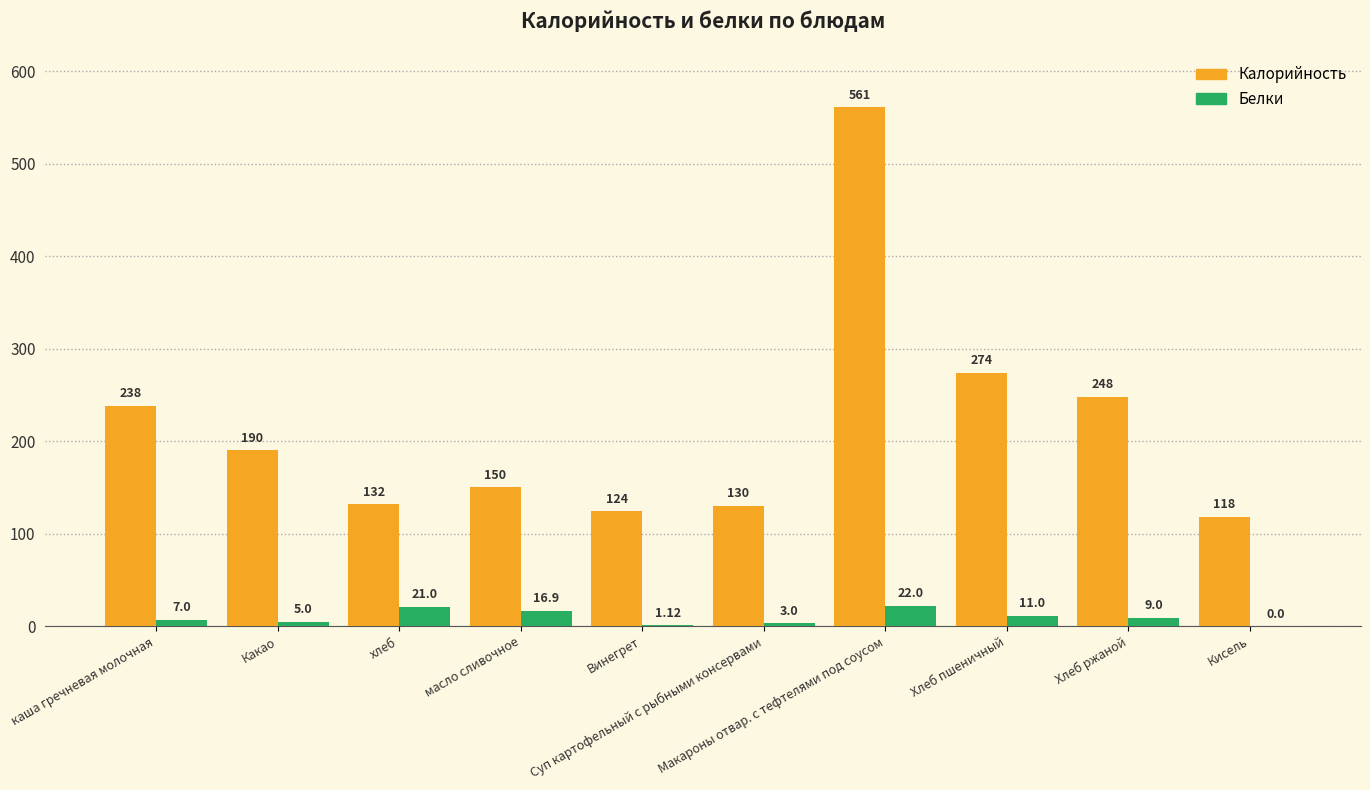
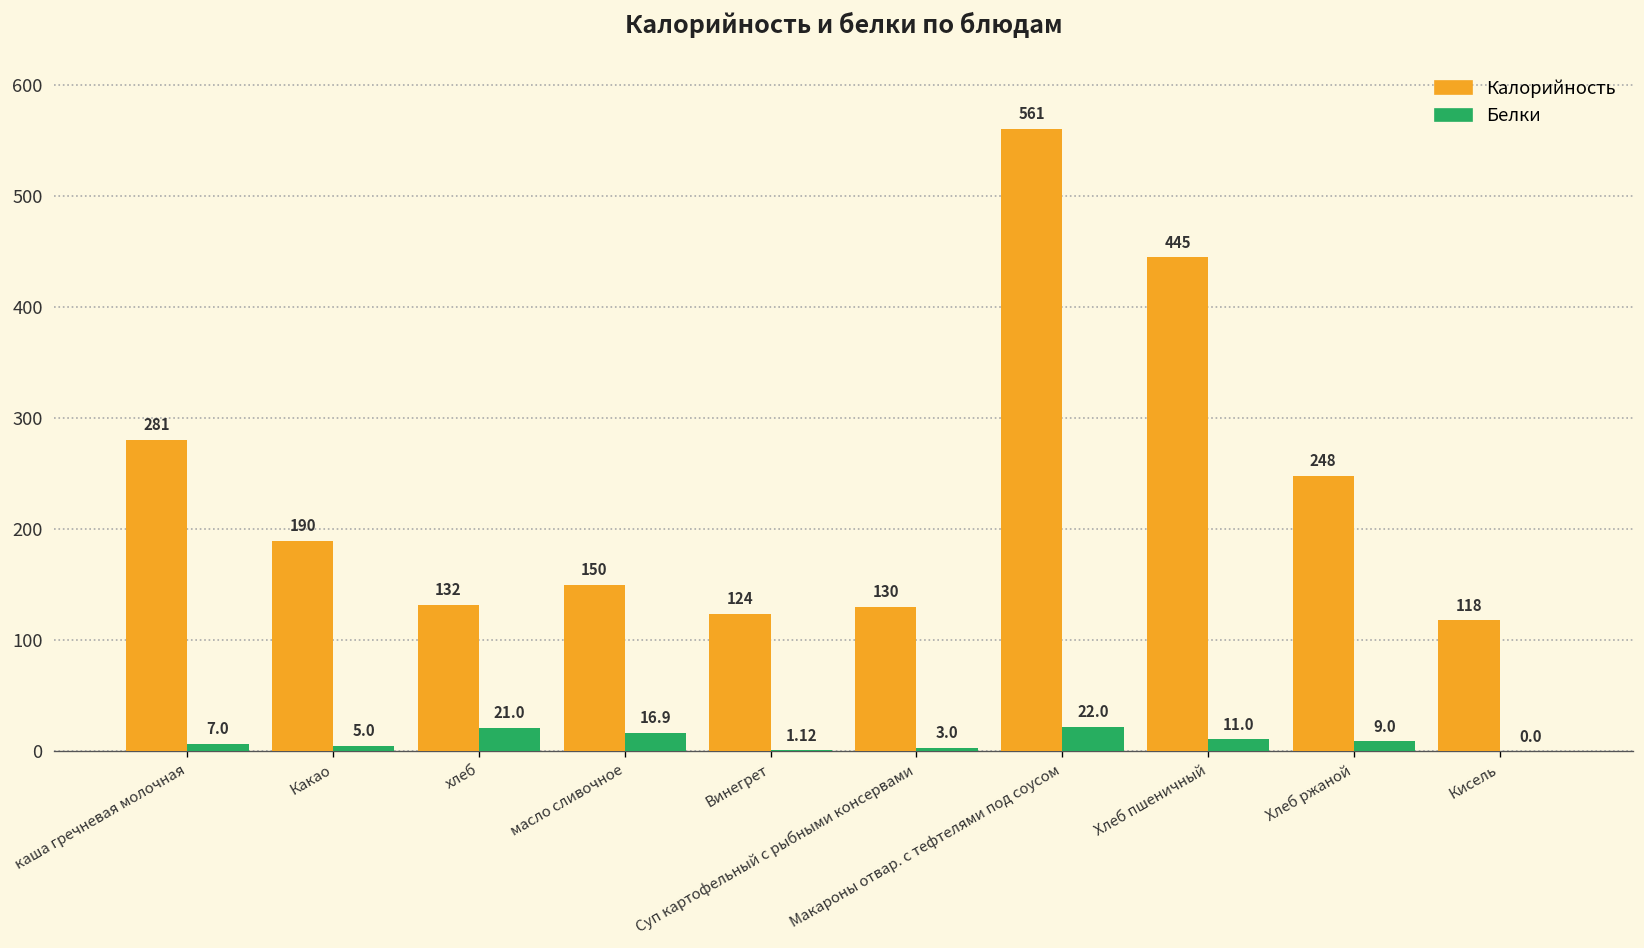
Калорийность, каша гречневая молочная: 238 -> 281
Калорийность, Хлеб пшеничный: 274 -> 445
